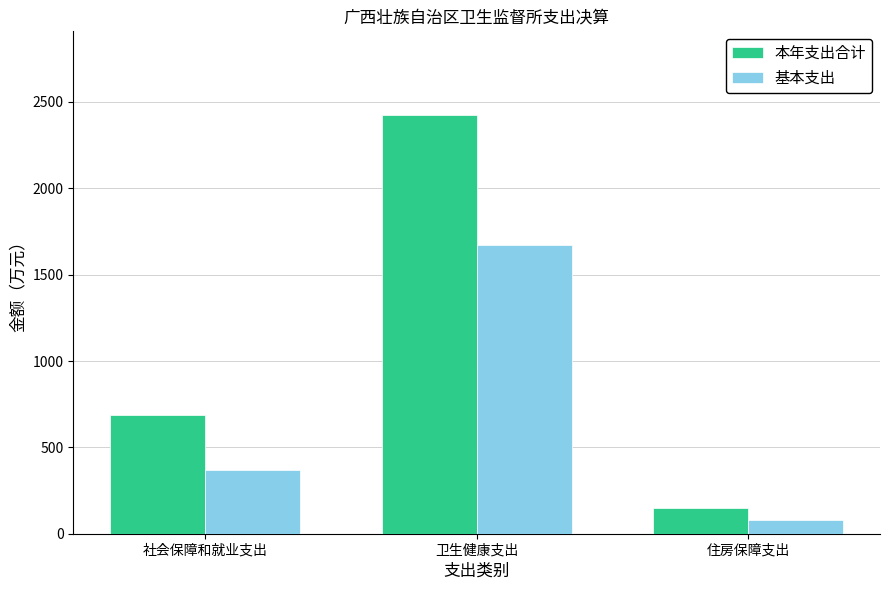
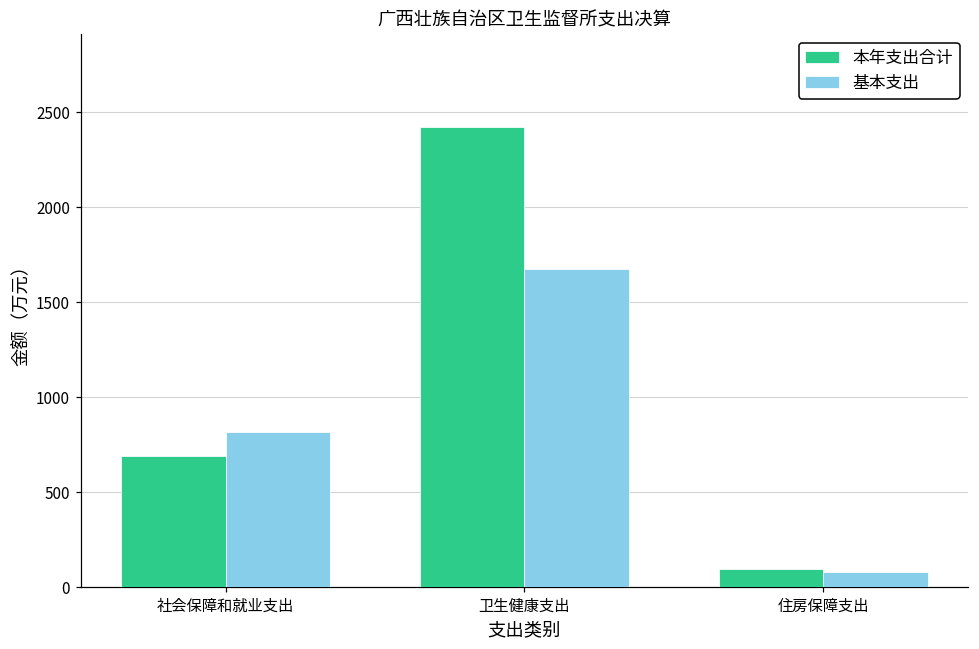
基本支出, 社会保障和就业支出: 370 -> 820
本年支出合计, 住房保障支出: 150 -> 100
